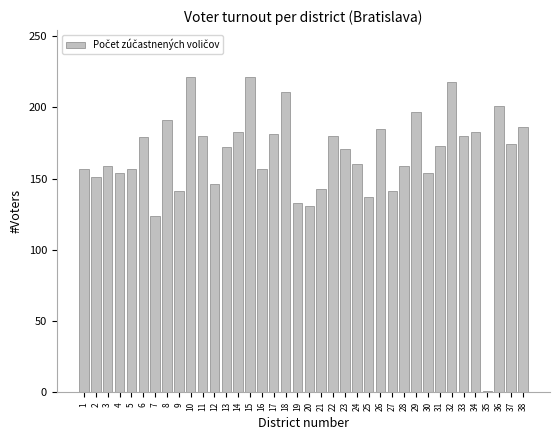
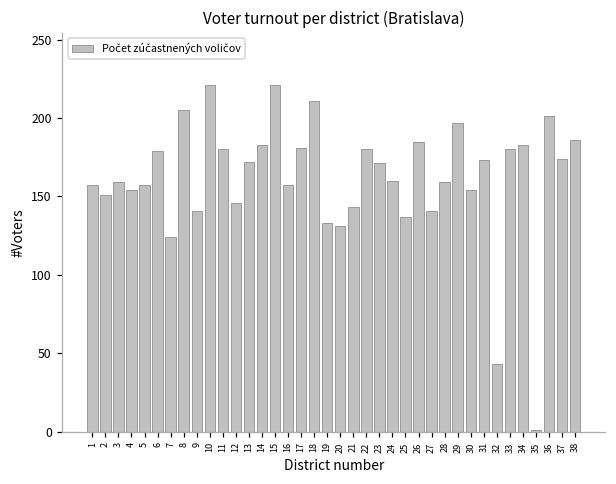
8: 191 -> 205
32: 218 -> 43
